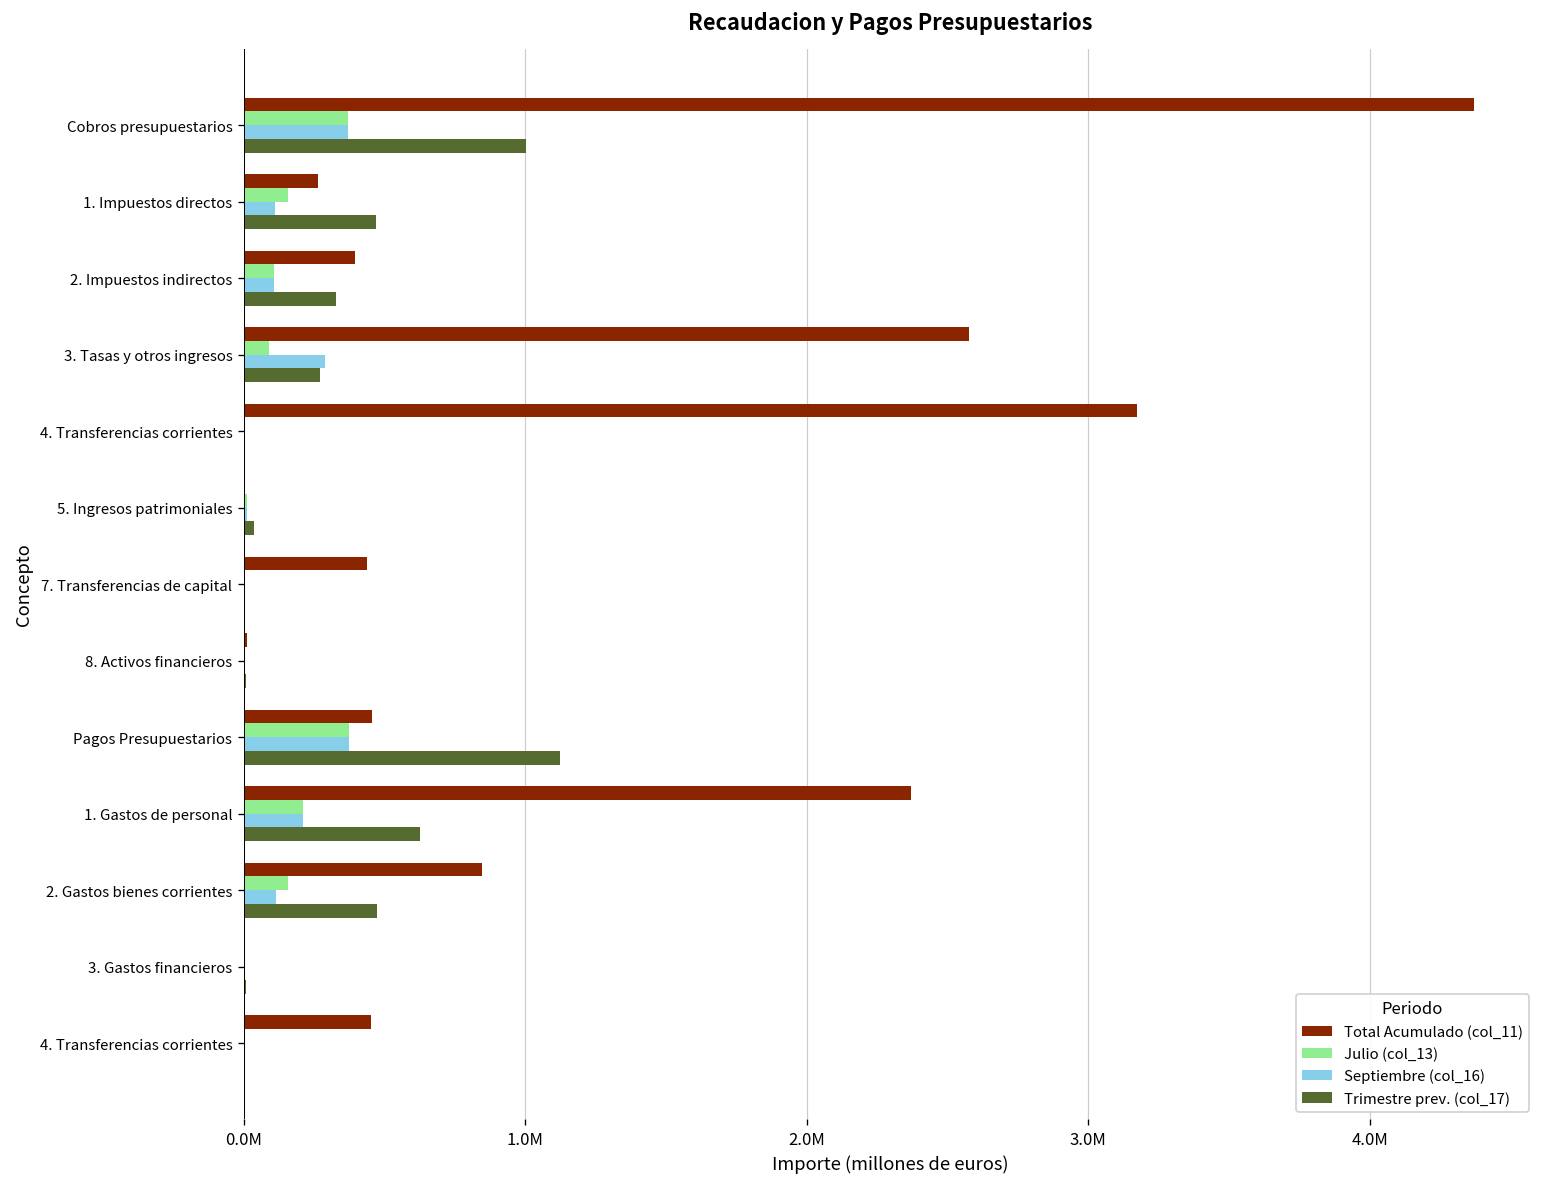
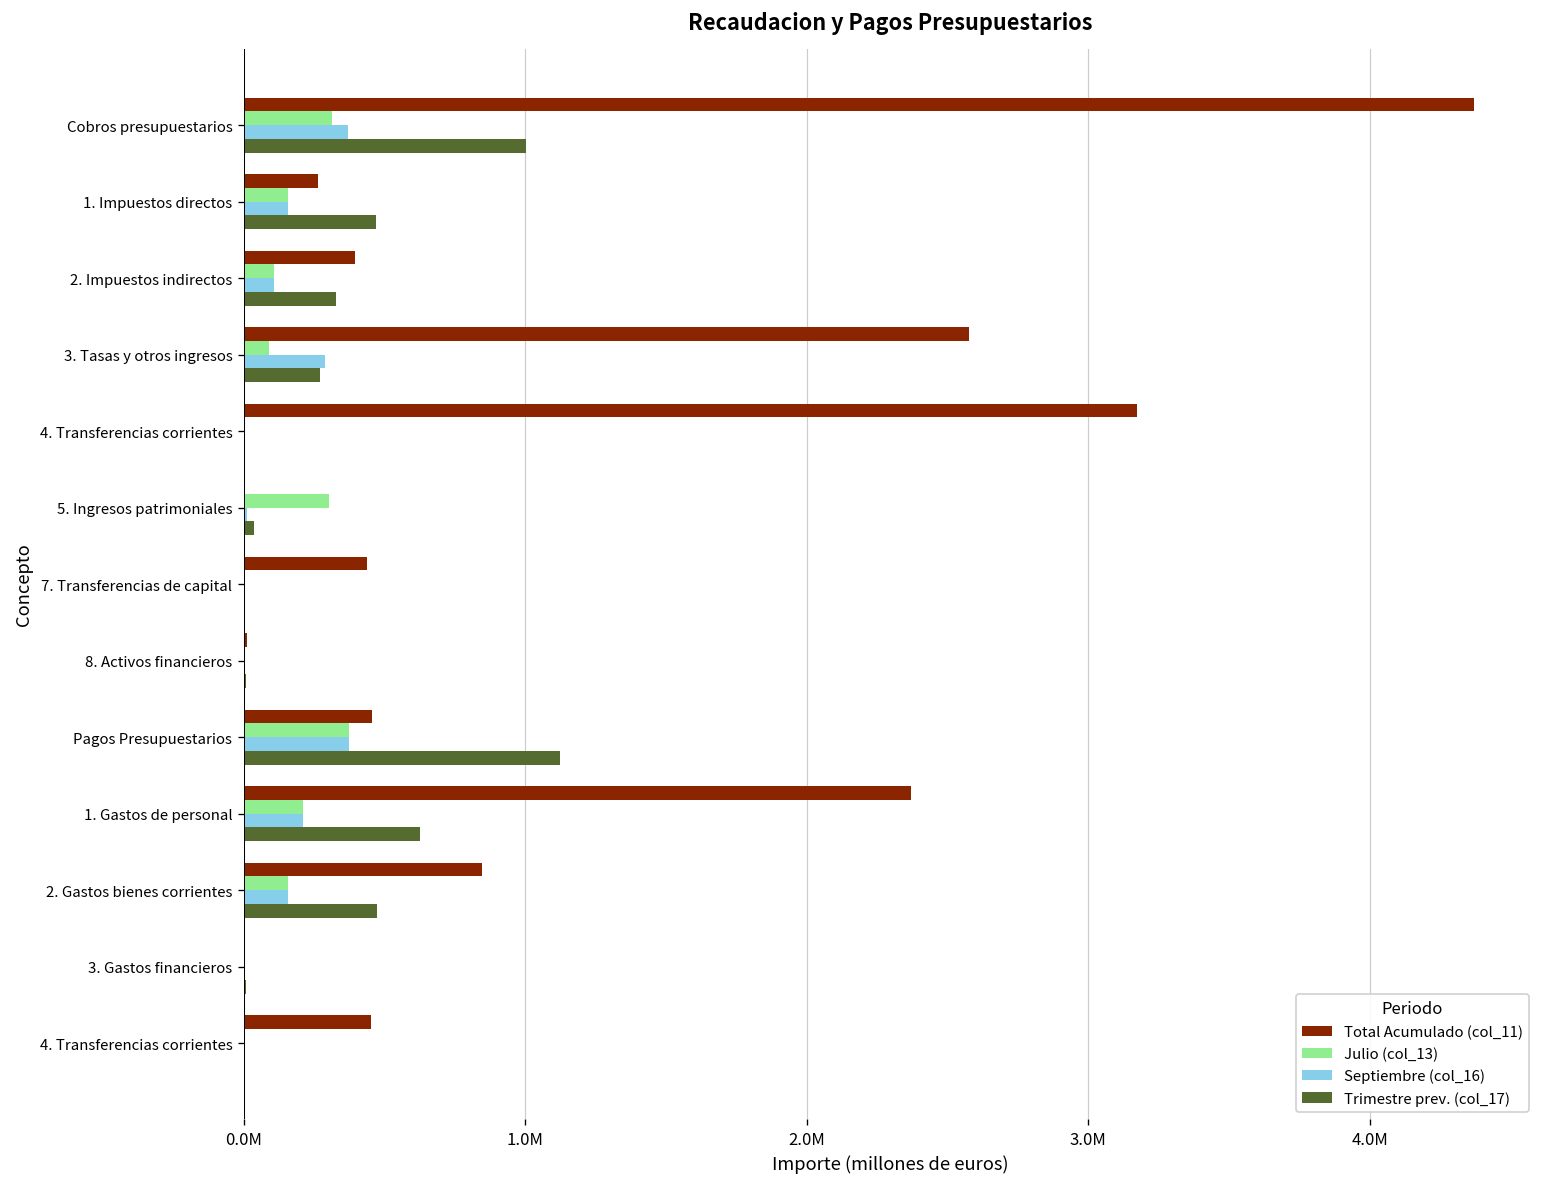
Julio (col_13), Cobros presupuestarios: 370000 -> 310000
Septiembre (col_16), 1. Impuestos directos: 110000 -> 160000
Julio (col_13), 5. Ingresos patrimoniales: 10000 -> 300000
Septiembre (col_16), 2. Gastos bienes corrientes: 110000 -> 160000
